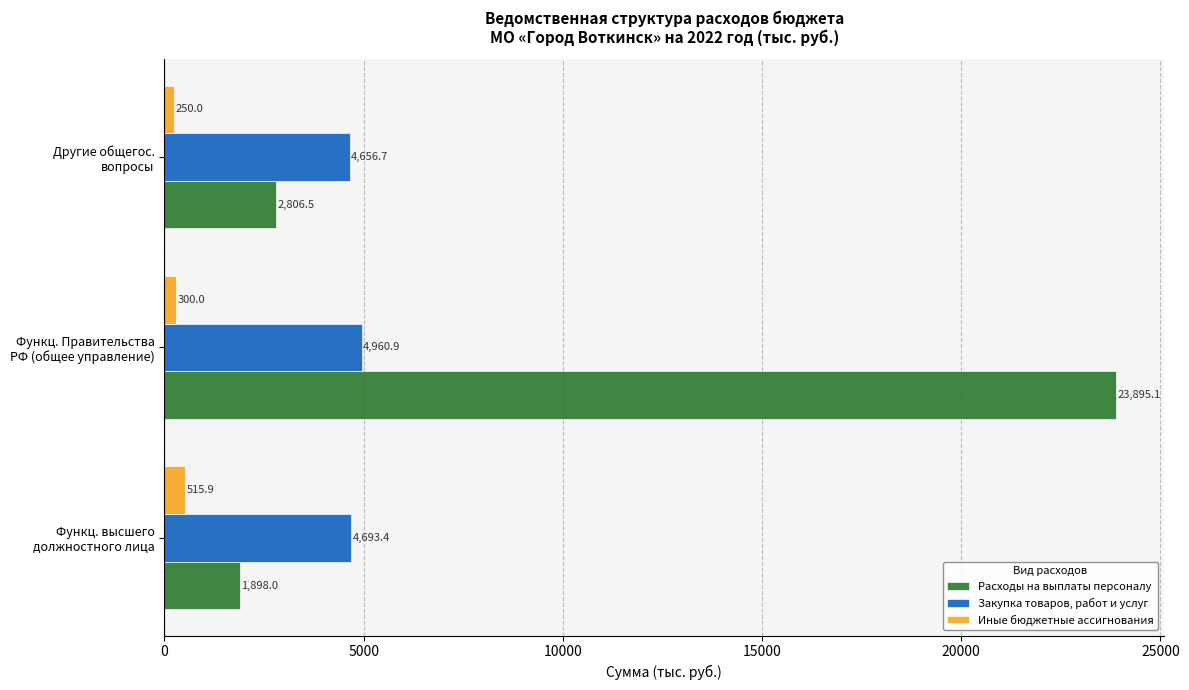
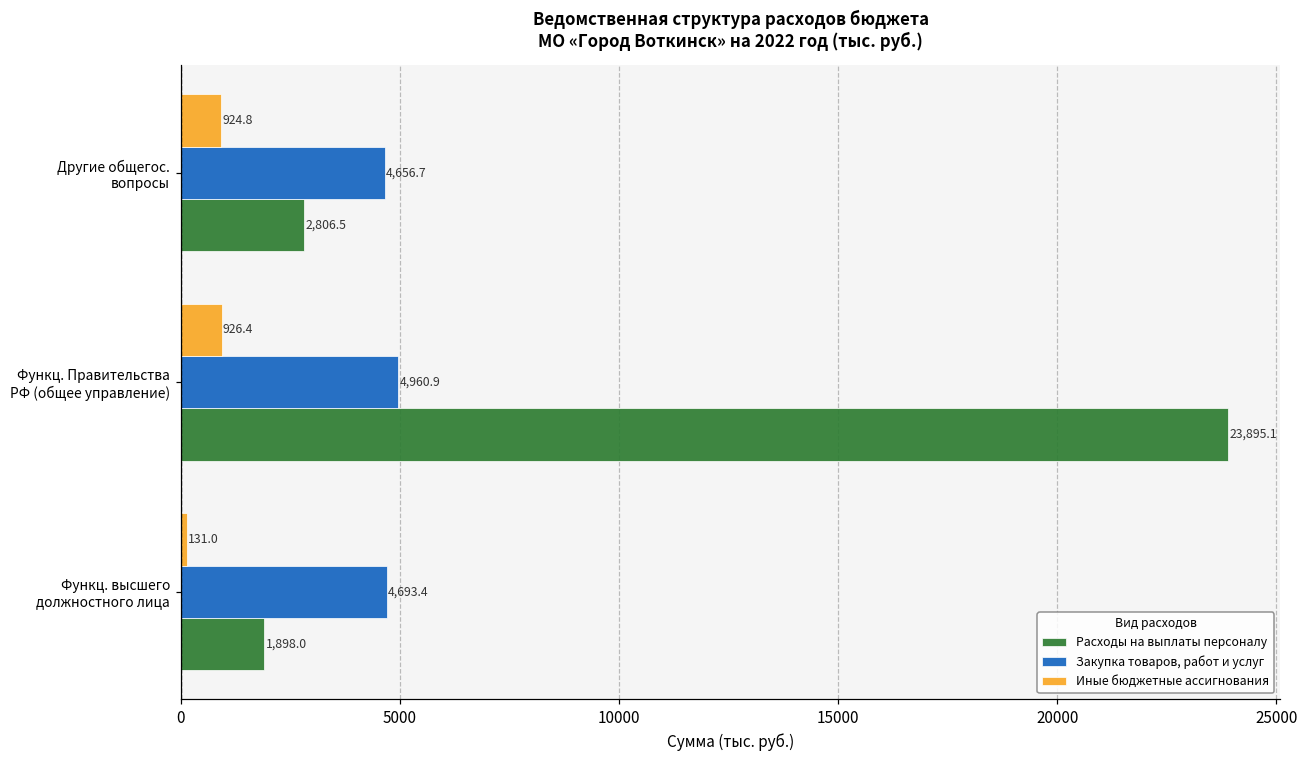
Иные бюджетные ассигнования, Другие общегос. вопросы: 250.0 -> 924.8
Иные бюджетные ассигнования, Функц. Правительства РФ (общее управление): 300.0 -> 926.4
Иные бюджетные ассигнования, Функц. высшего должностного лица: 515.9 -> 131.0
